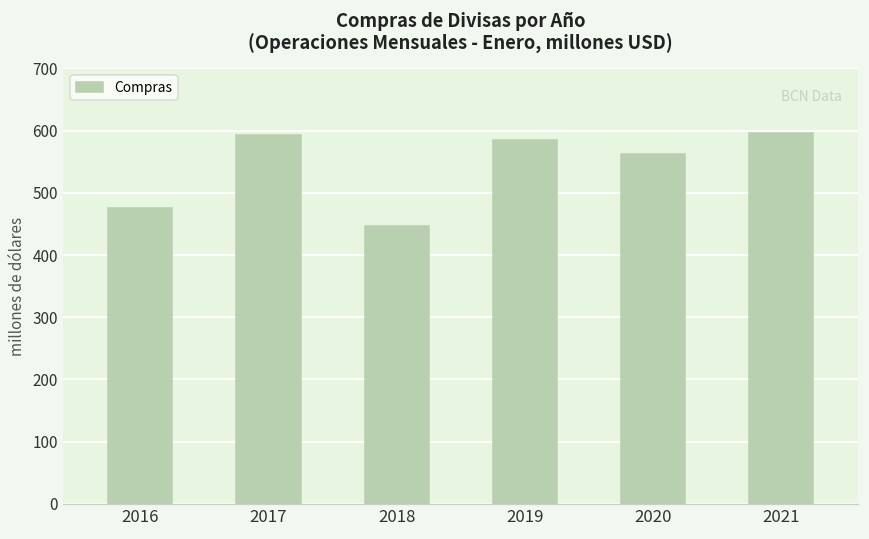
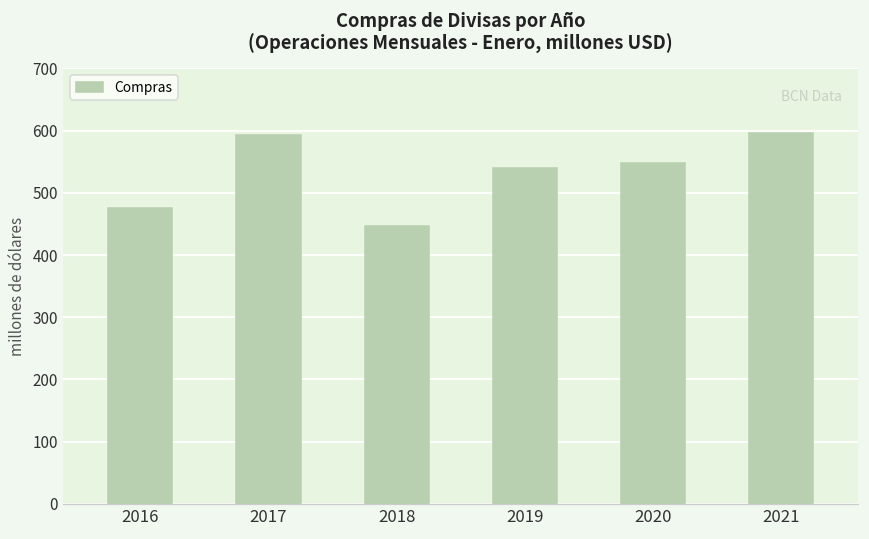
2019: 580 -> 540
2020: 560 -> 550
